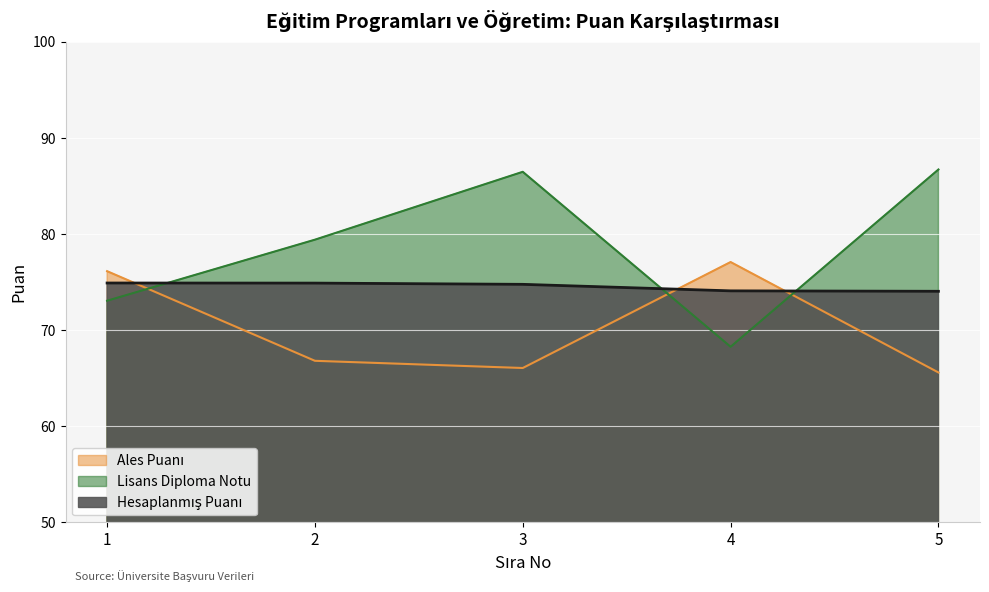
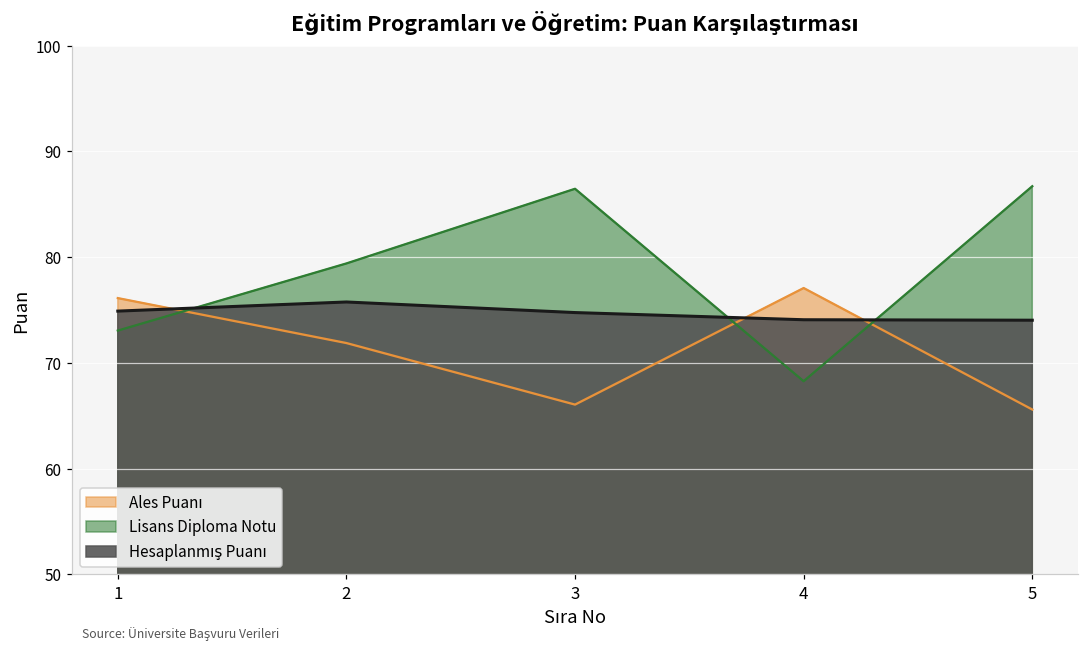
Ales Puanı, 2: 67 -> 72
Hesaplanmış Puanı, 2: 75 -> 76
